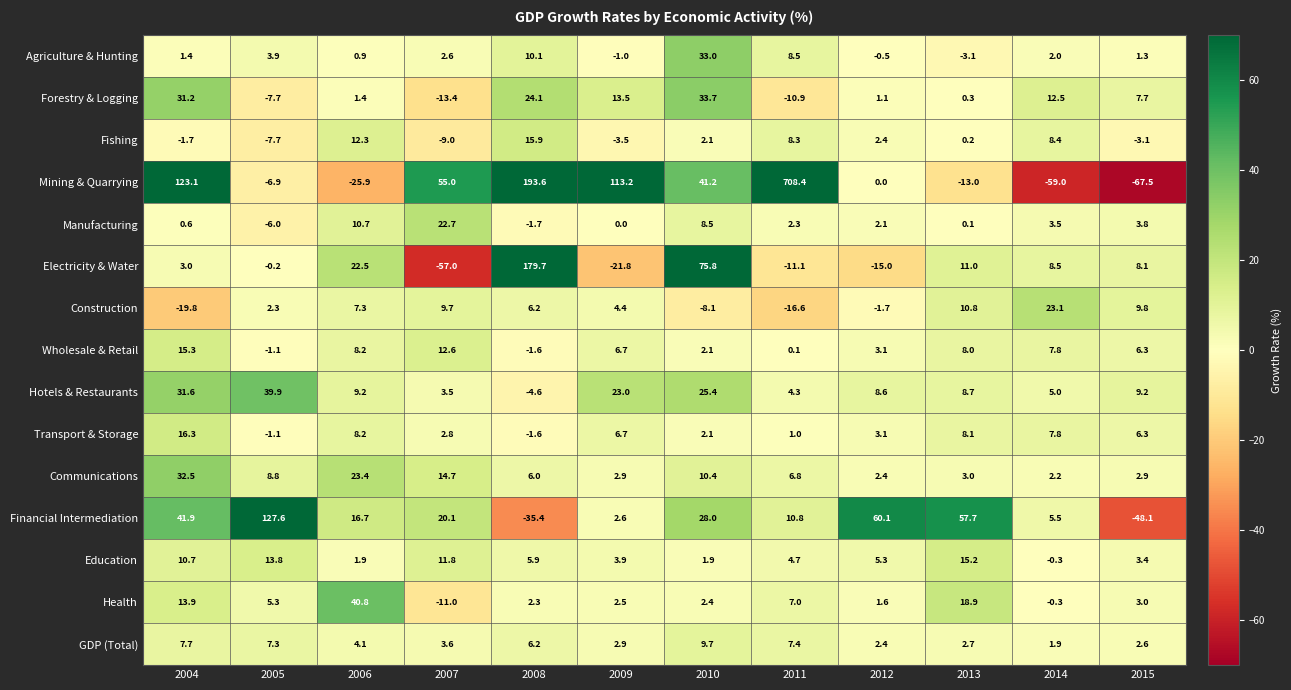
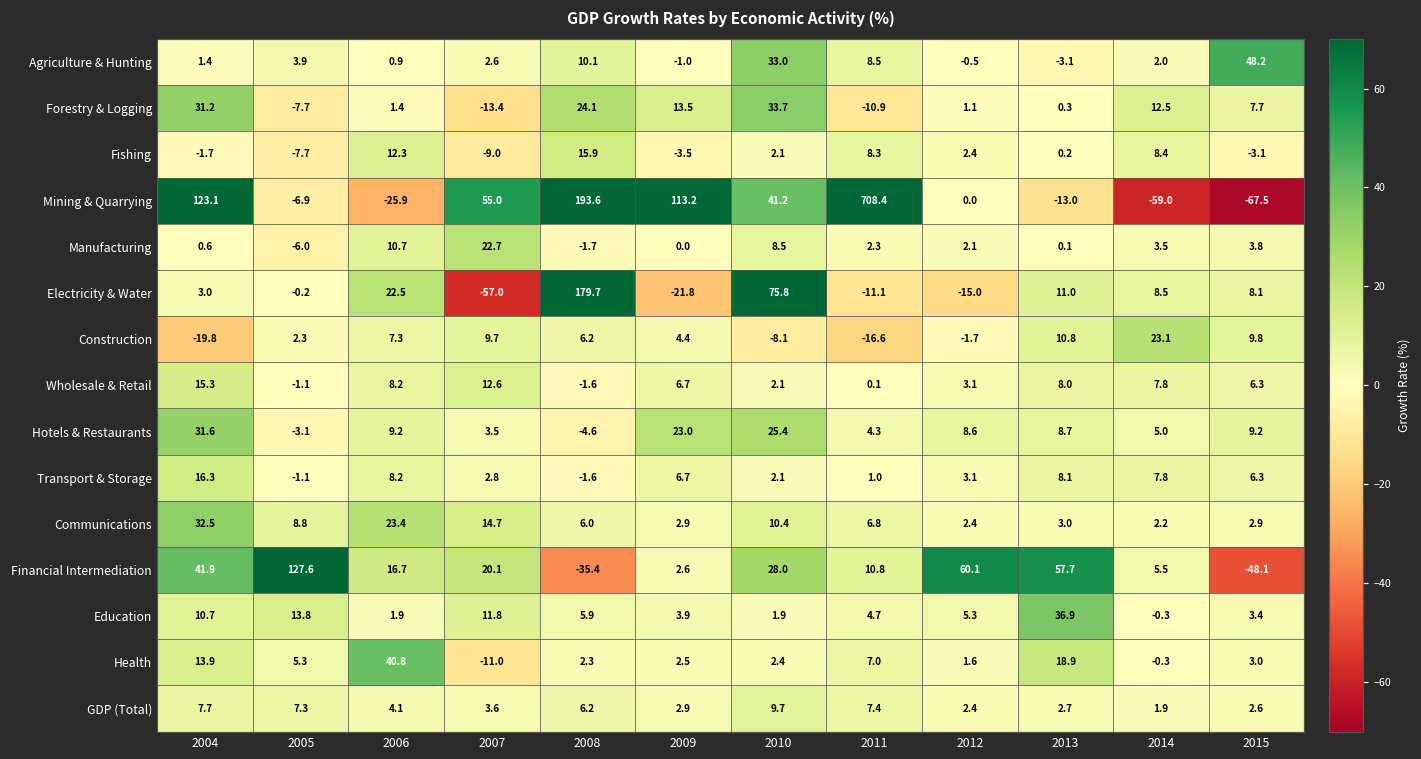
Agriculture & Hunting, 2015: 1.3 -> 48.2
Hotels & Restaurants, 2005: 39.9 -> -3.1
Education, 2013: 15.2 -> 36.9
